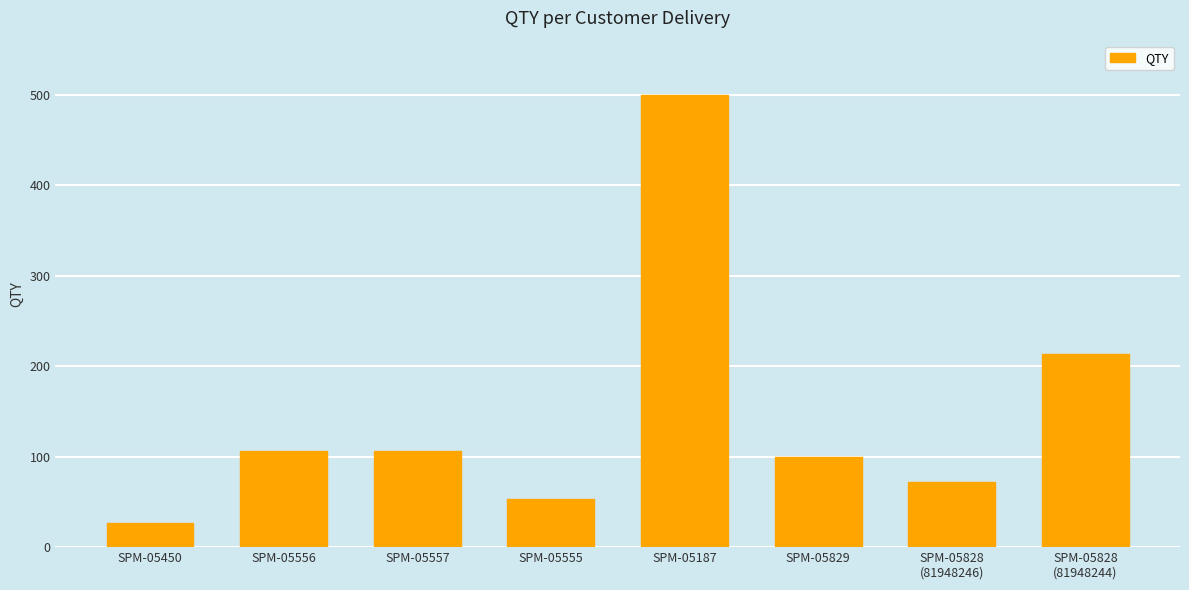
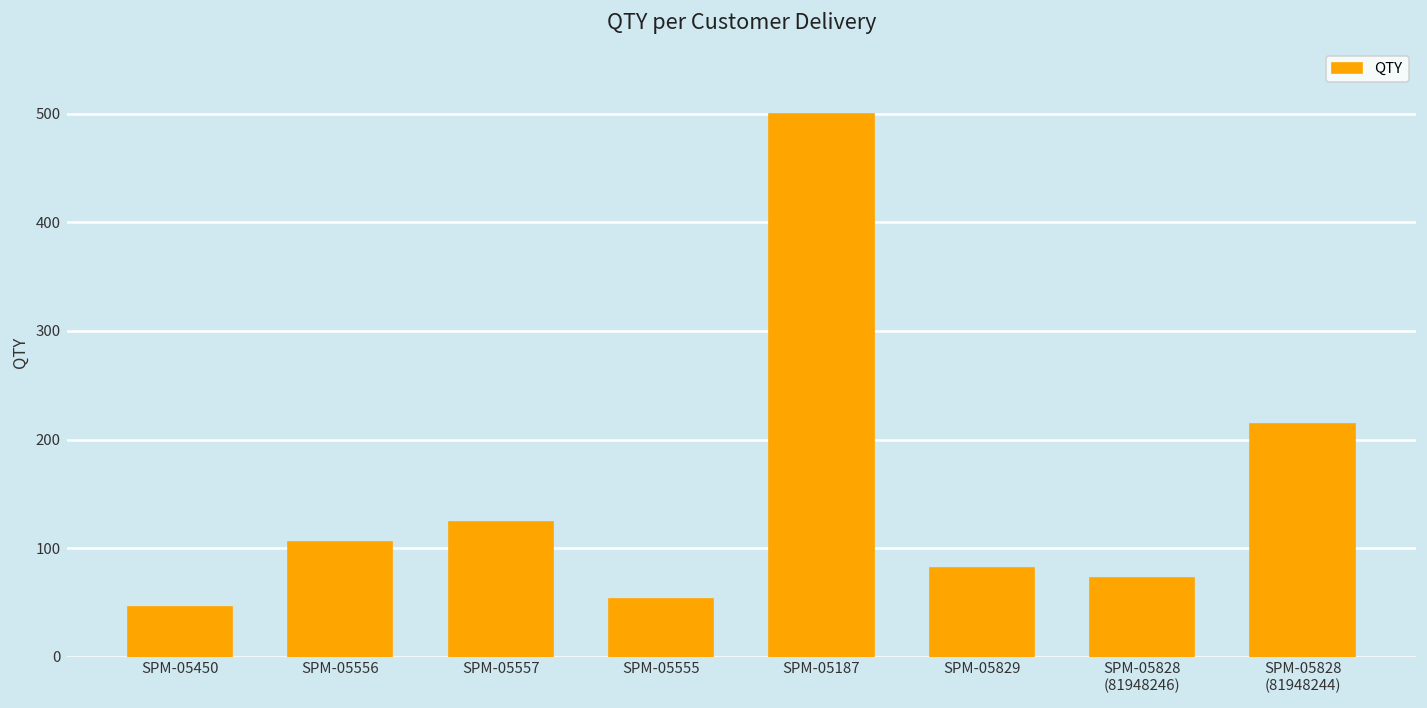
SPM-05450: 30 -> 50
SPM-05557: 110 -> 120
SPM-05829: 100 -> 80
